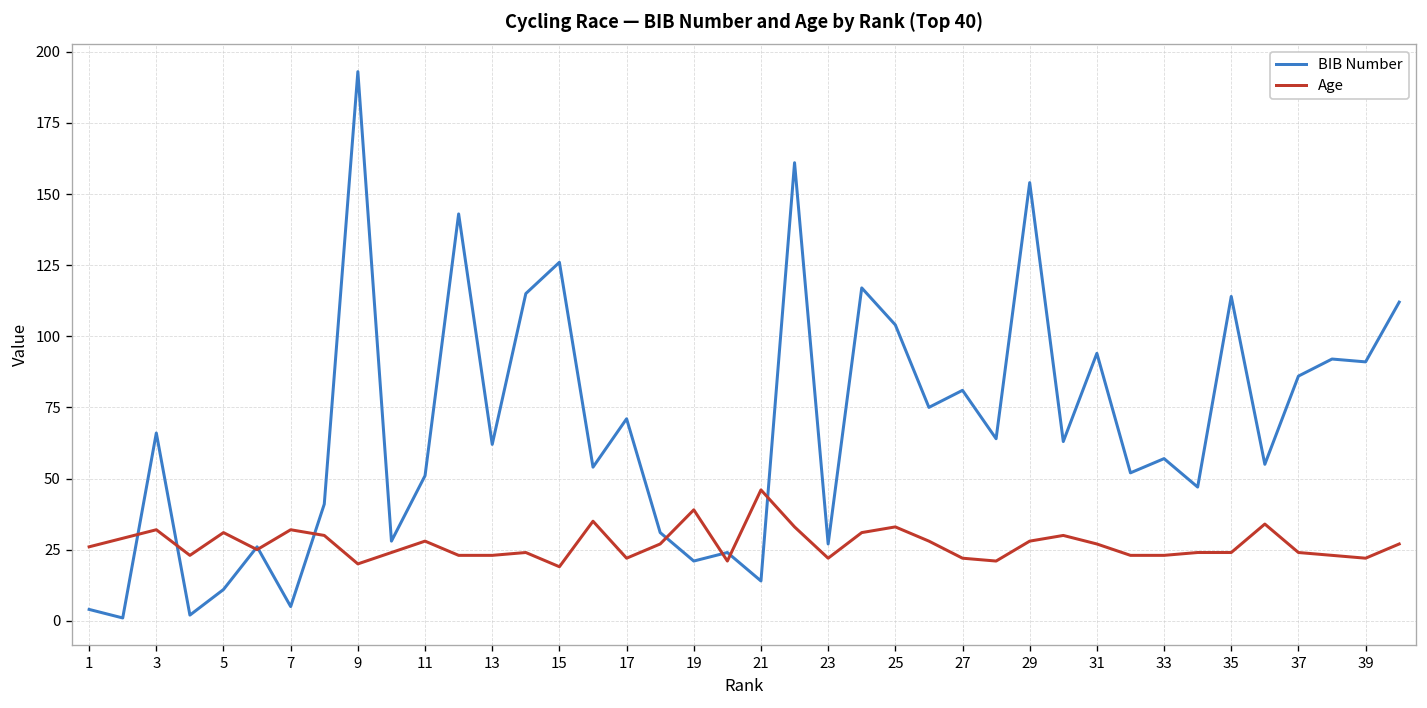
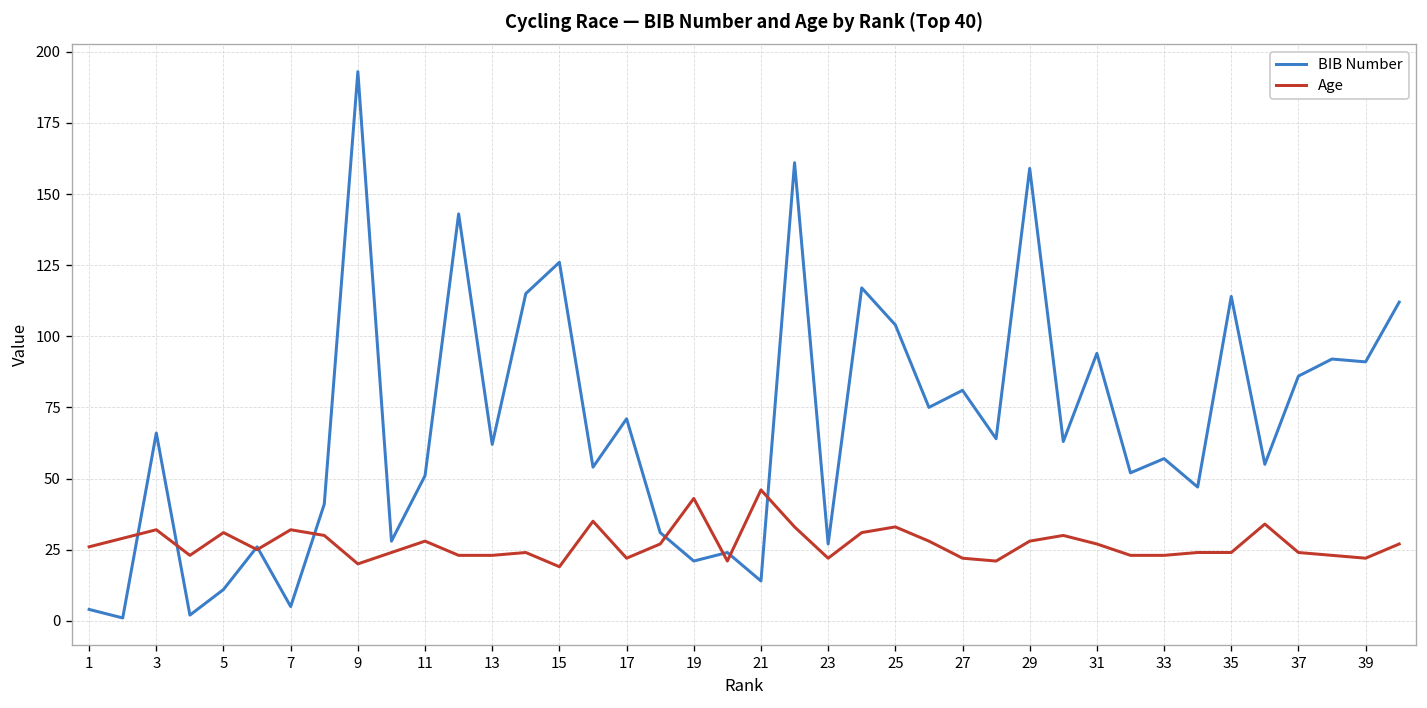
Age, 19: 39 -> 43
BIB Number, 29: 154 -> 159
